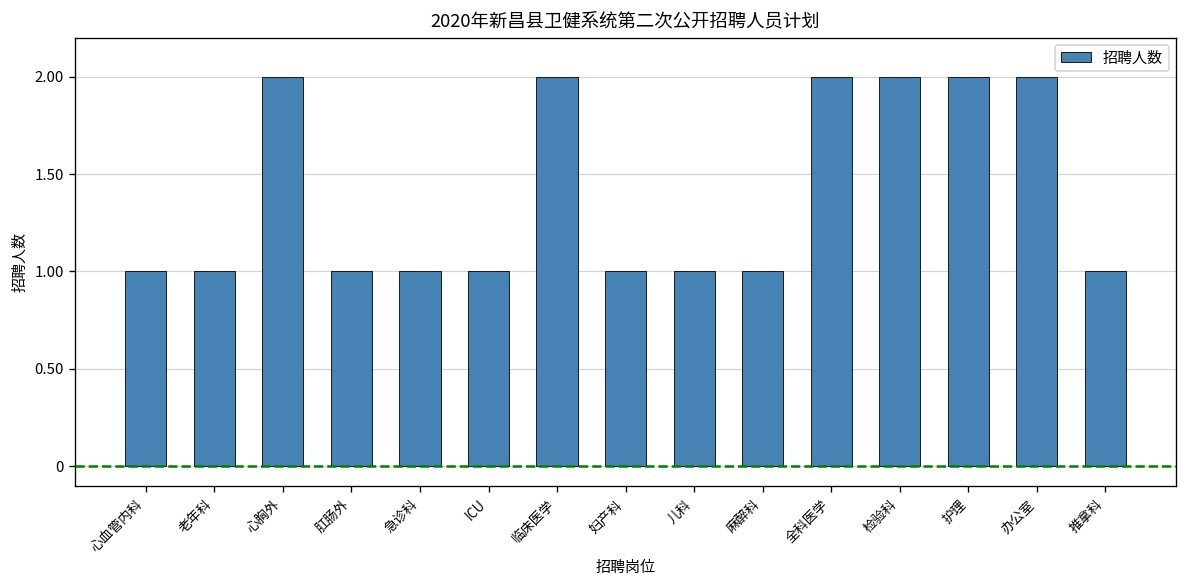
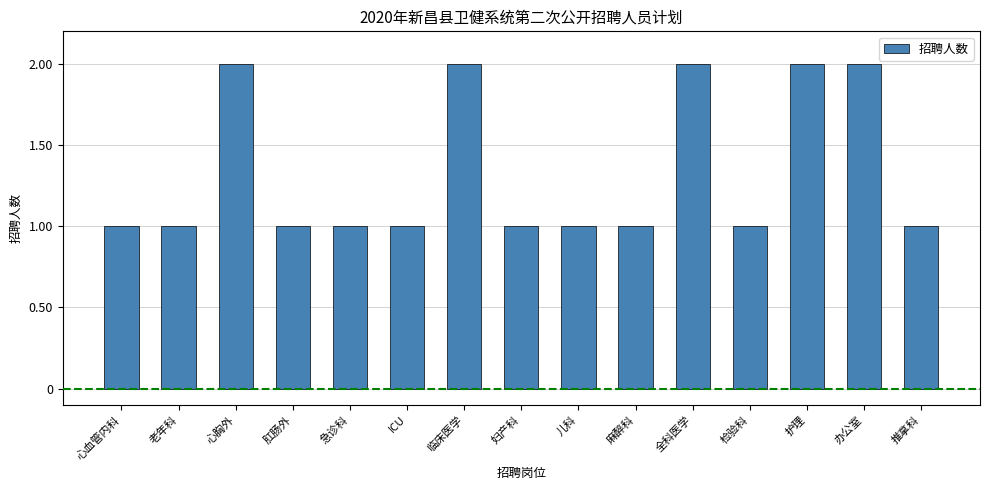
检验科: 2 -> 1
